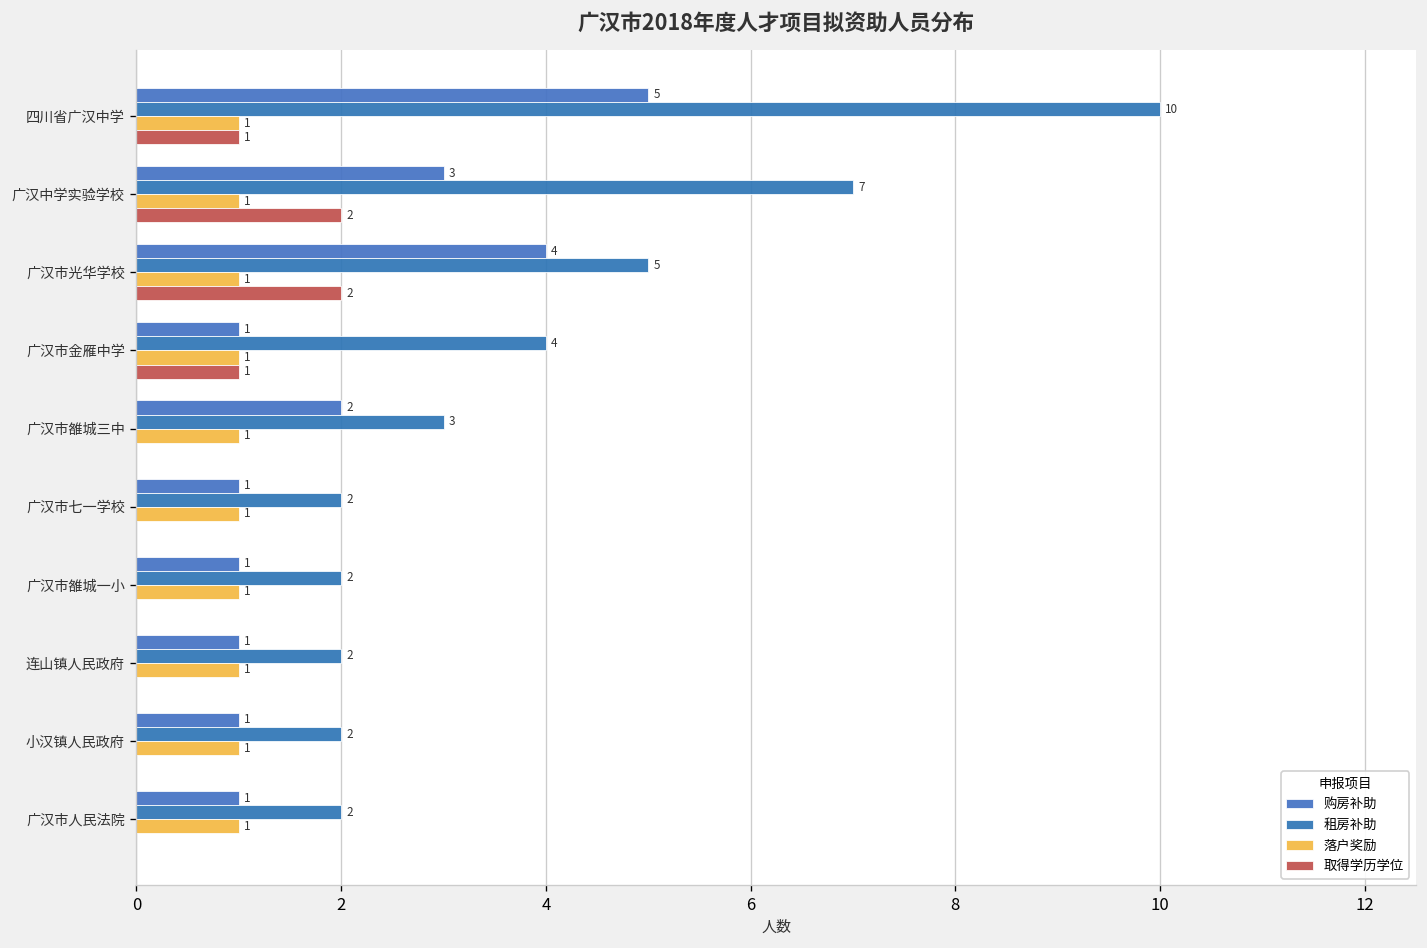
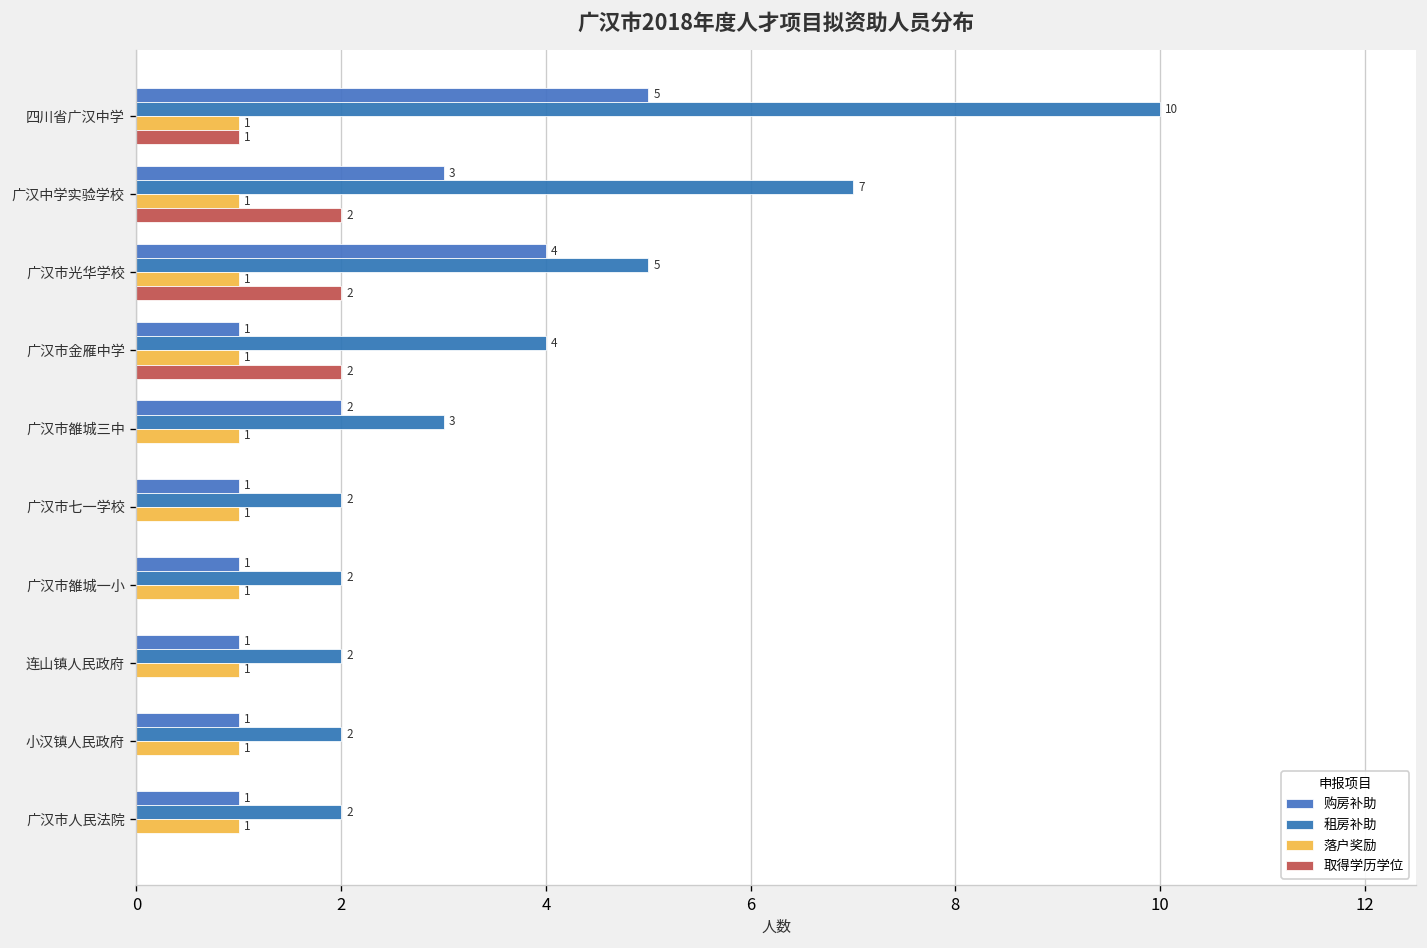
取得学历学位, 广汉市金雁中学: 1 -> 2
